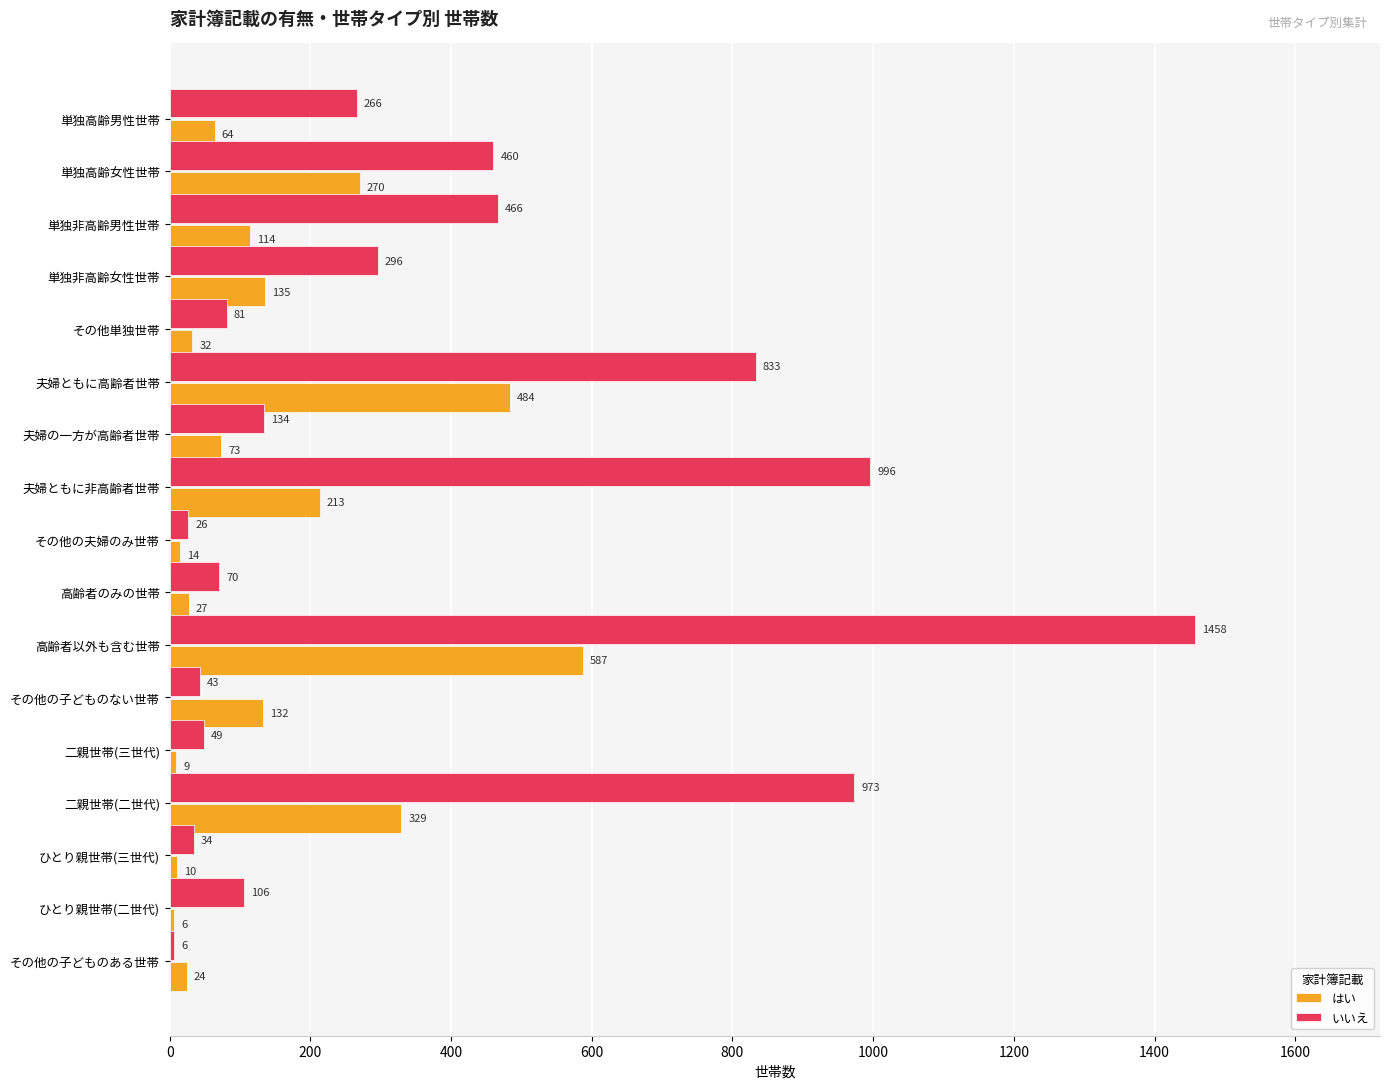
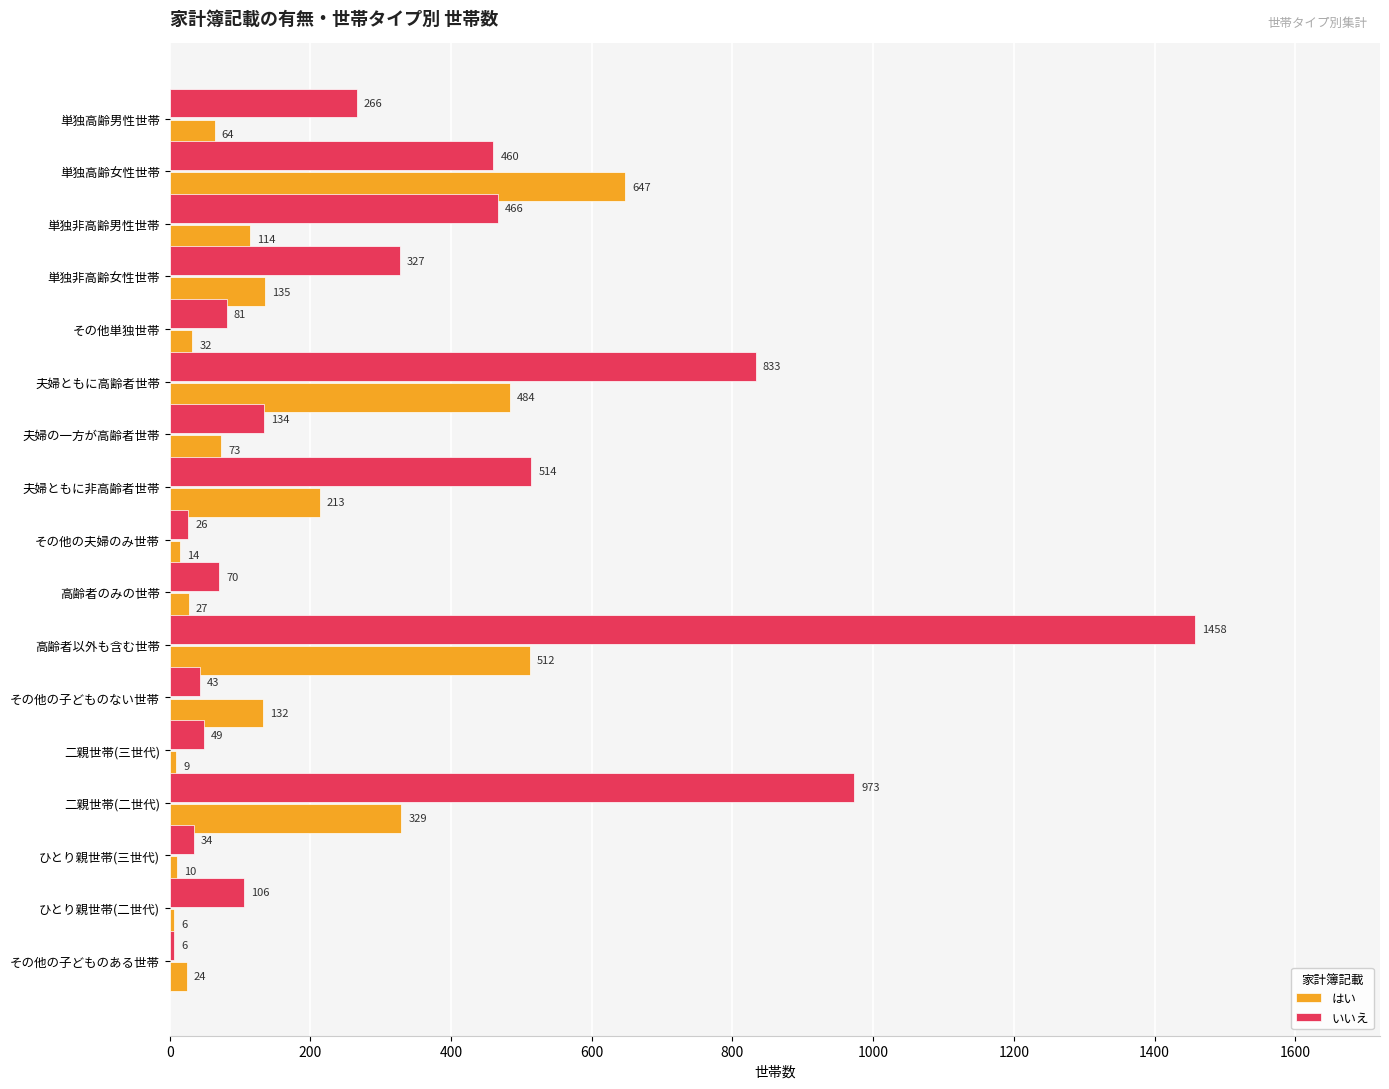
はい, 単独高齢女性世帯: 270 -> 647
いいえ, 単独非高齢女性世帯: 296 -> 327
いいえ, 夫婦ともに非高齢者世帯: 996 -> 514
はい, 高齢者以外も含む世帯: 587 -> 512
